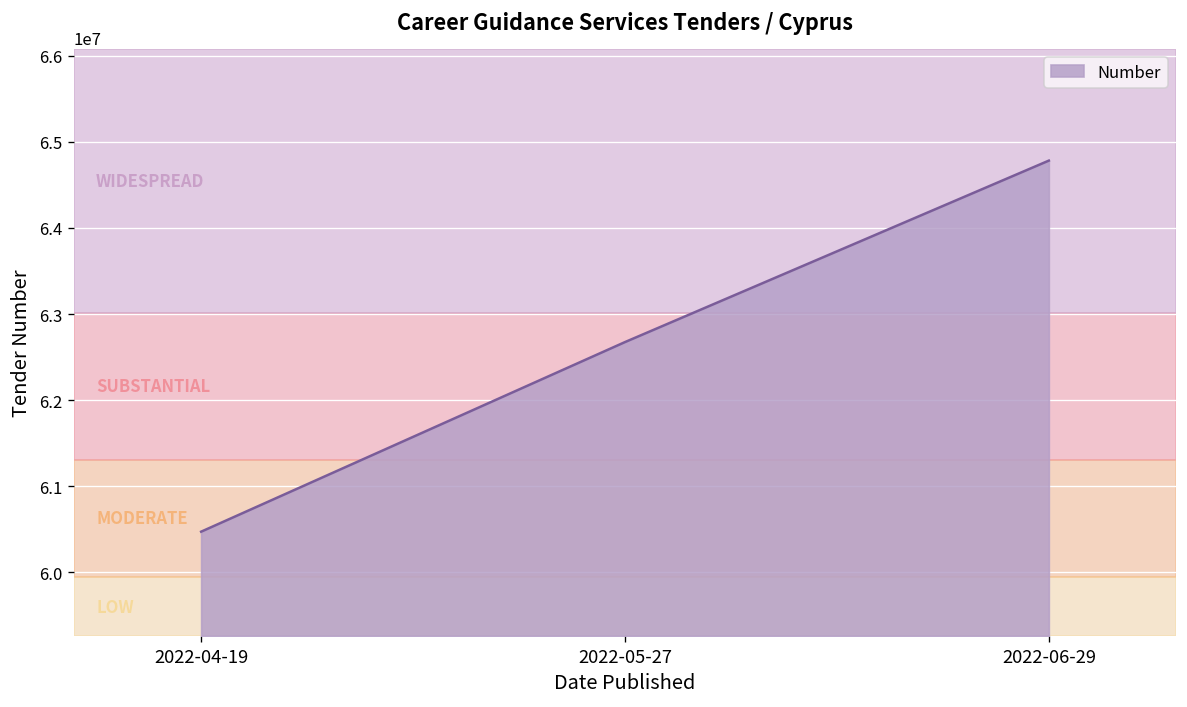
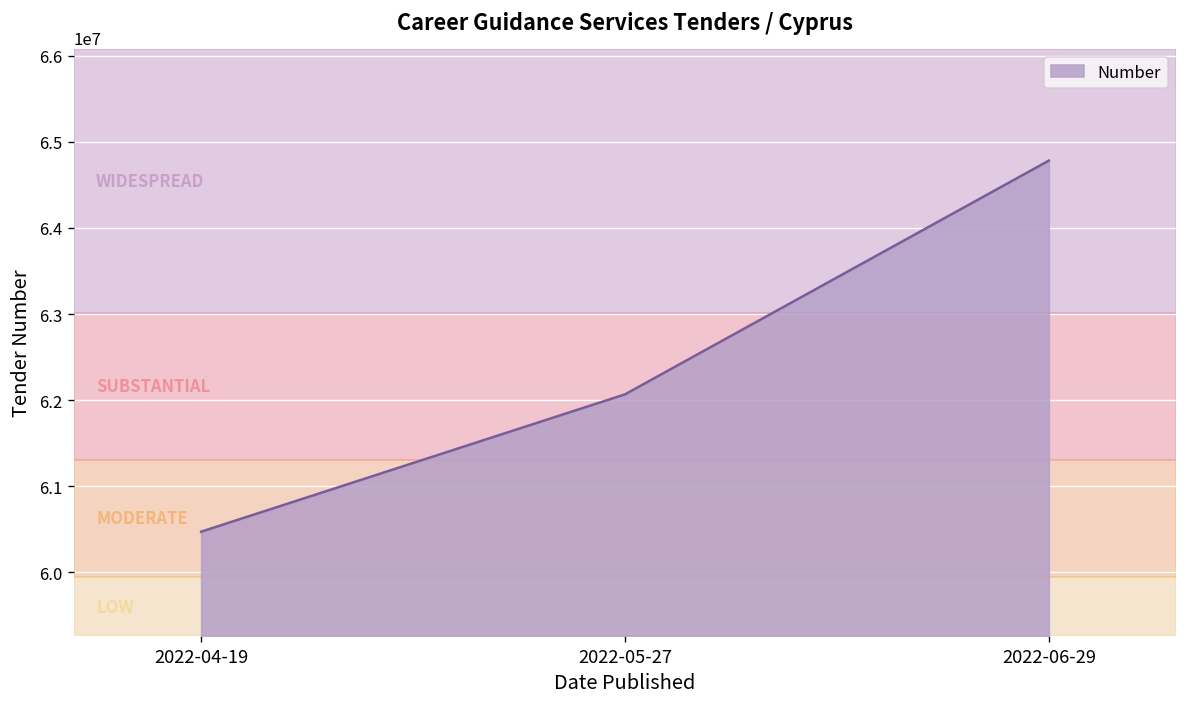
2022-05-27: 62700000 -> 62100000
